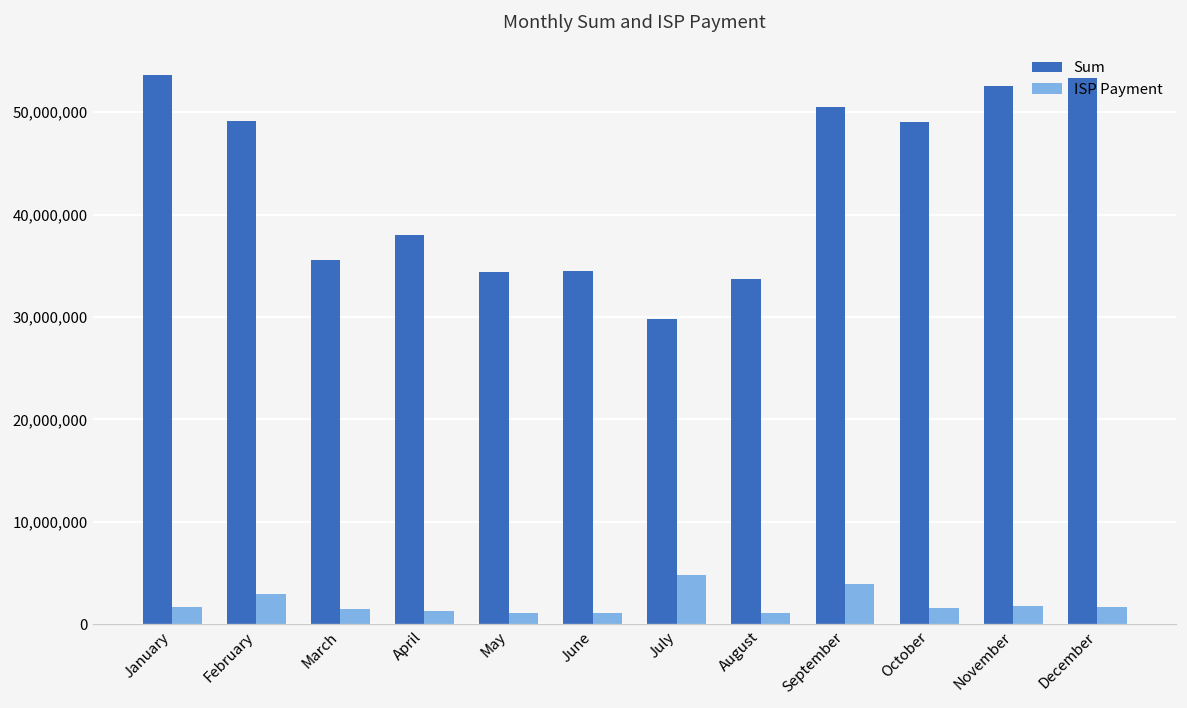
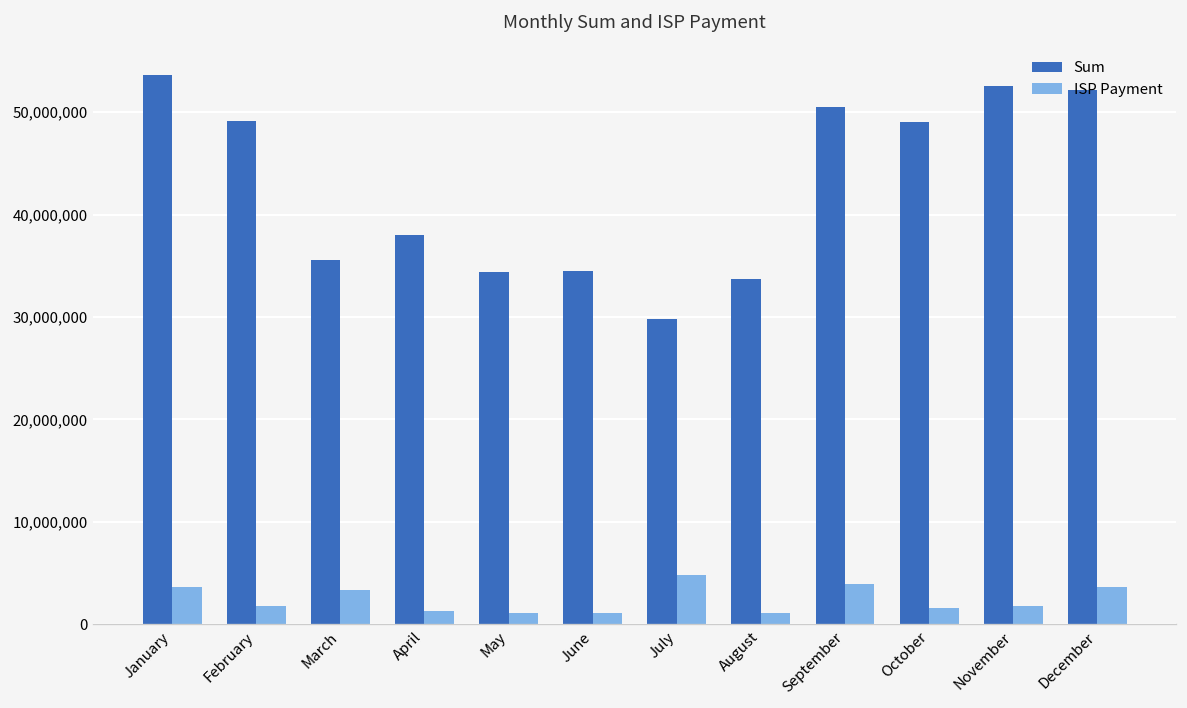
ISP Payment, January: 2,000,000 -> 4,000,000
ISP Payment, February: 3,000,000 -> 2,000,000
ISP Payment, March: 2,000,000 -> 3,000,000
Sum, December: 53,000,000 -> 52,000,000
ISP Payment, December: 2,000,000 -> 4,000,000
